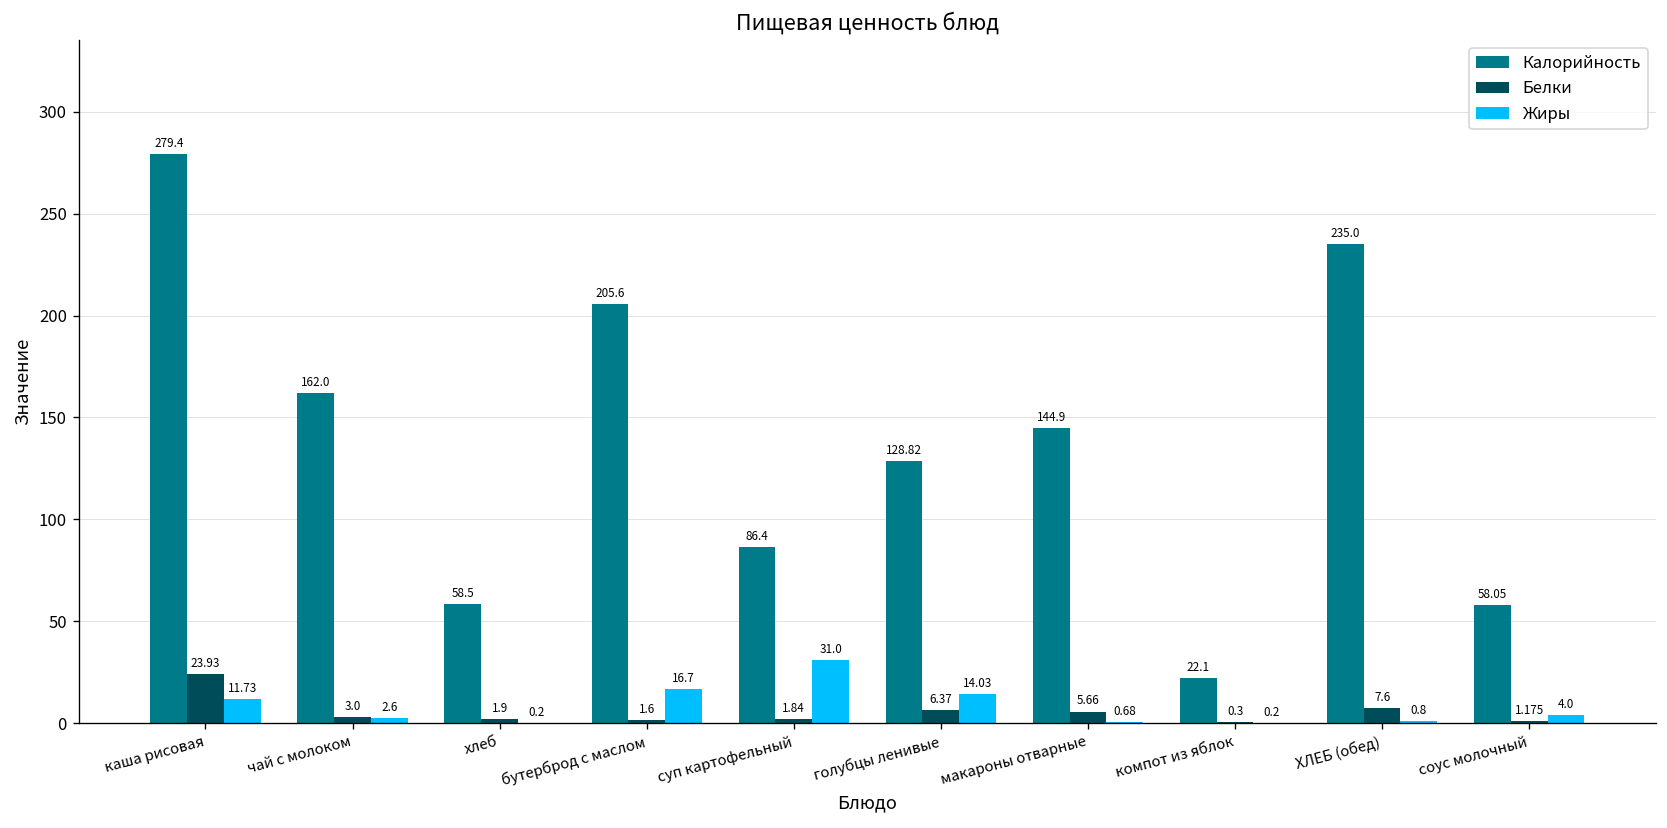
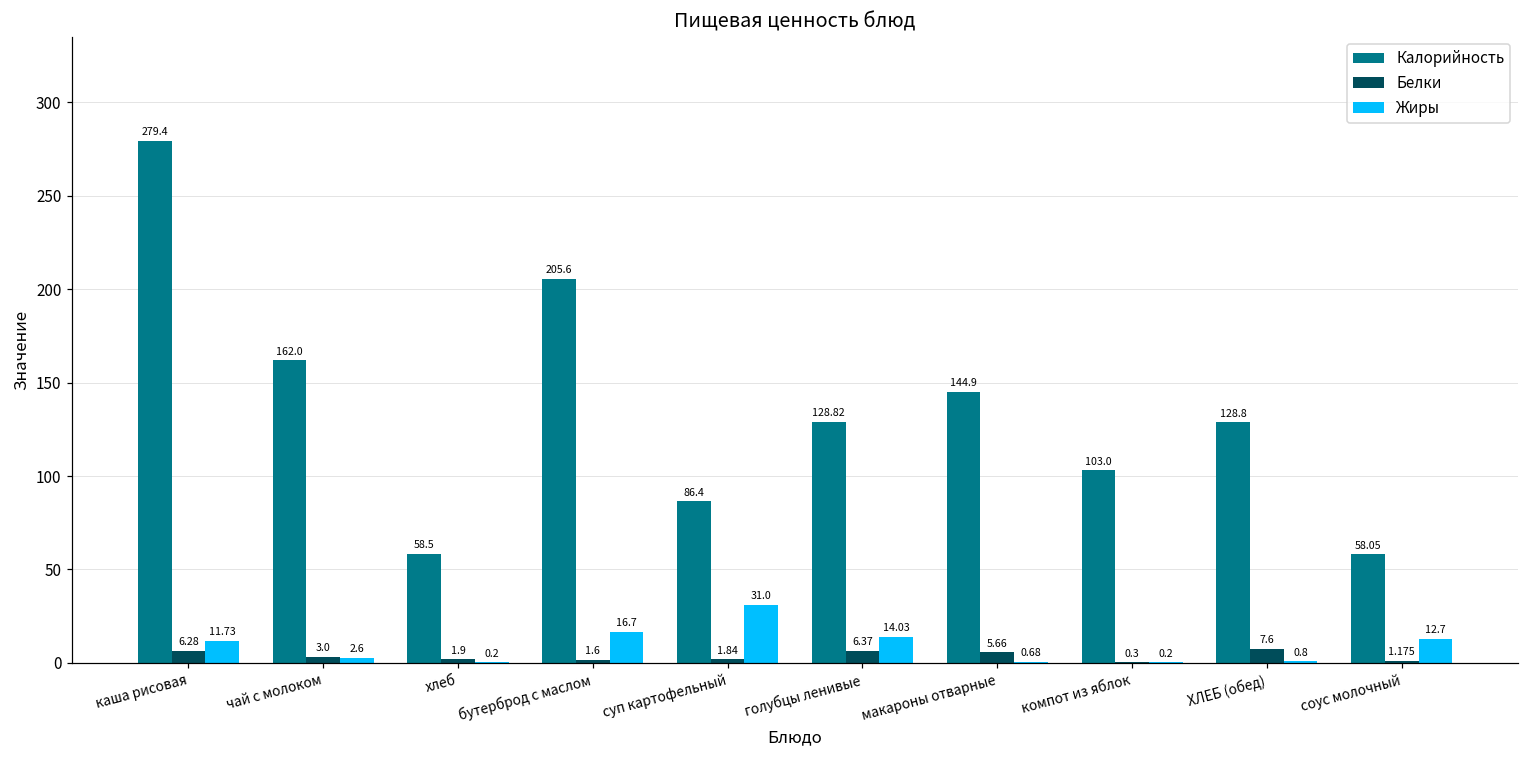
Белки, каша рисовая: 23.93 -> 6.28
Калорийность, компот из яблок: 22.1 -> 103.0
Калорийность, ХЛЕБ (обед): 235.0 -> 128.8
Жиры, соус молочный: 4.0 -> 12.7
